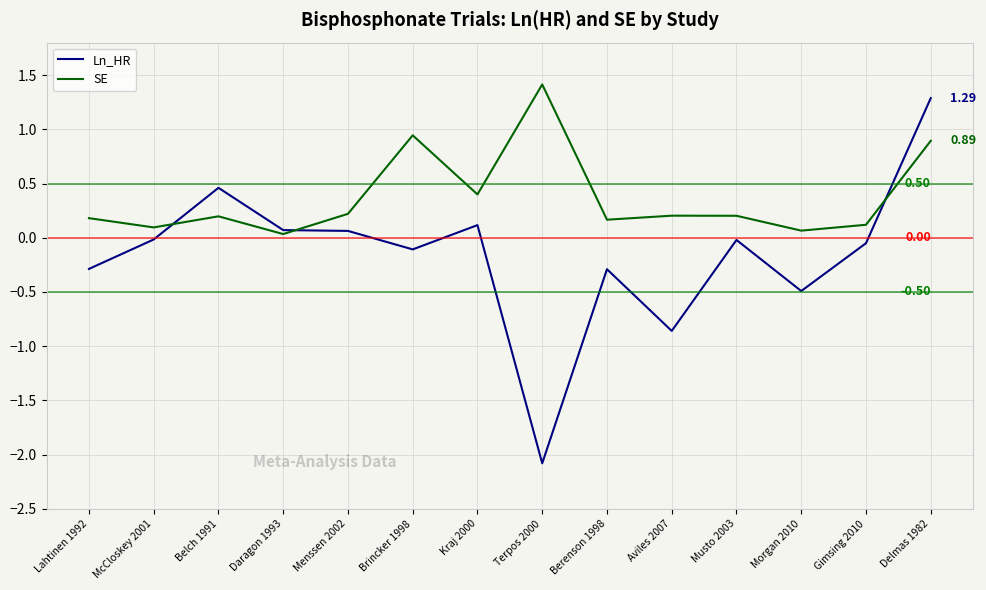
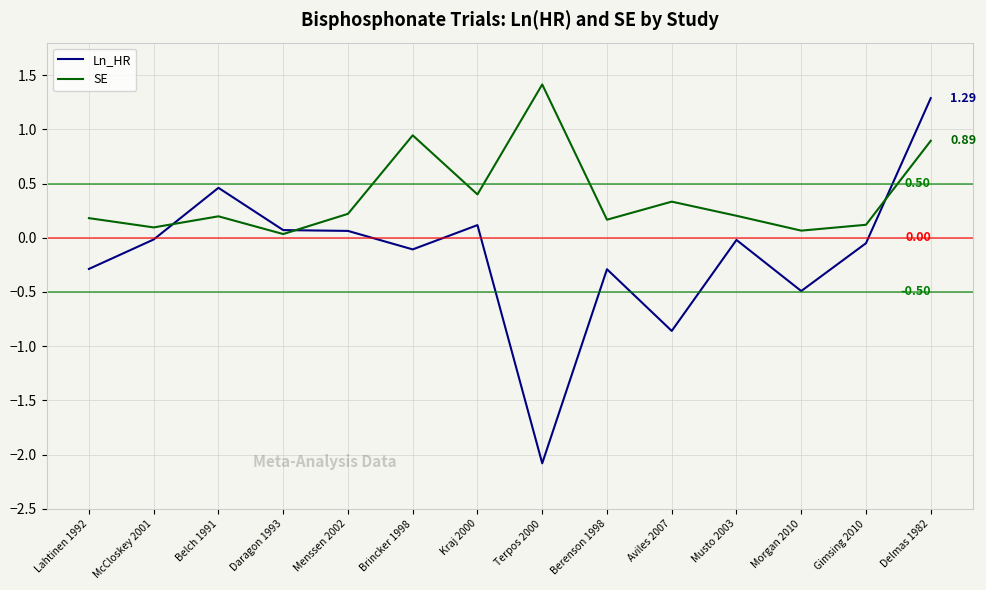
SE, Aviles 2007: 0.20 -> 0.33
